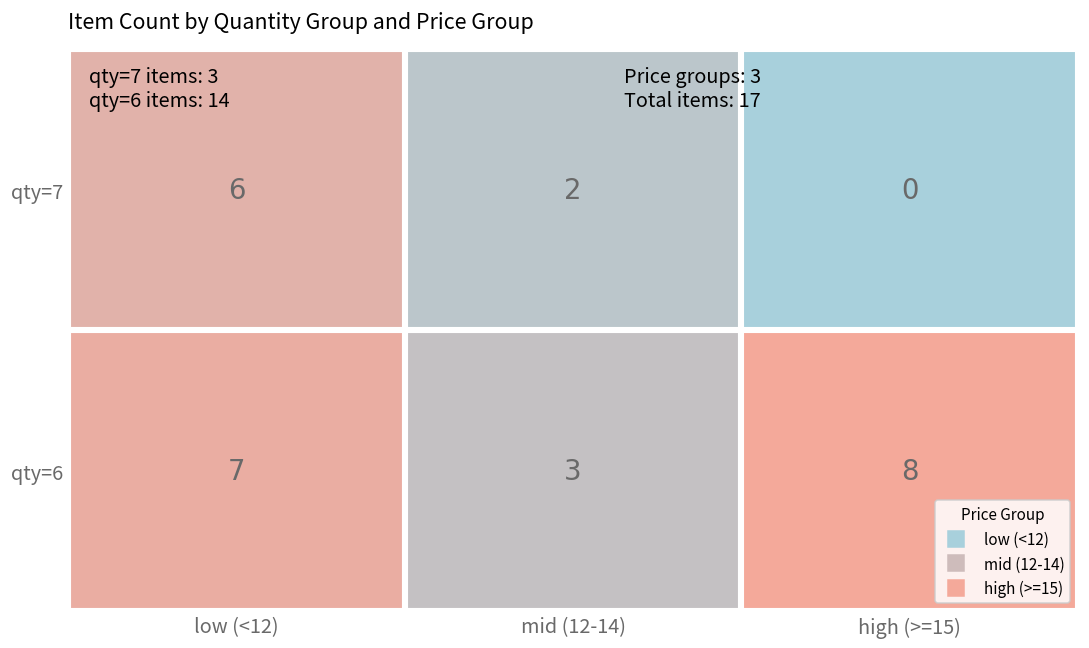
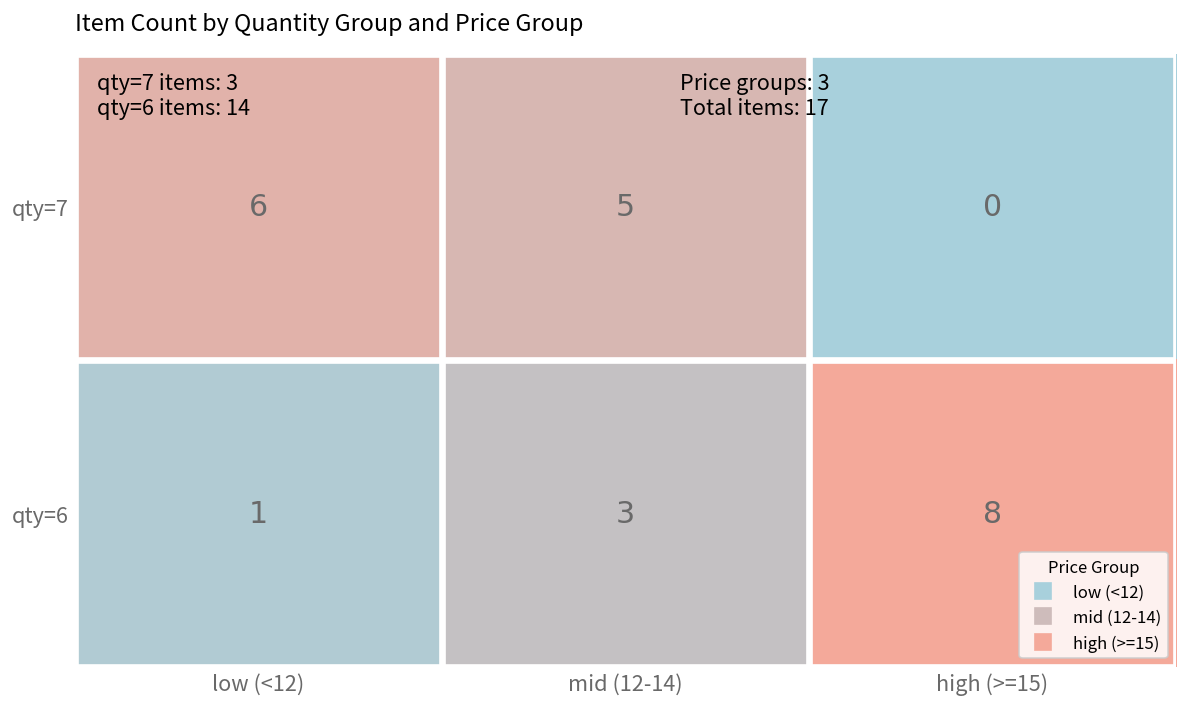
qty=7, mid (12-14): 2 -> 5
qty=6, low (<12): 7 -> 1
